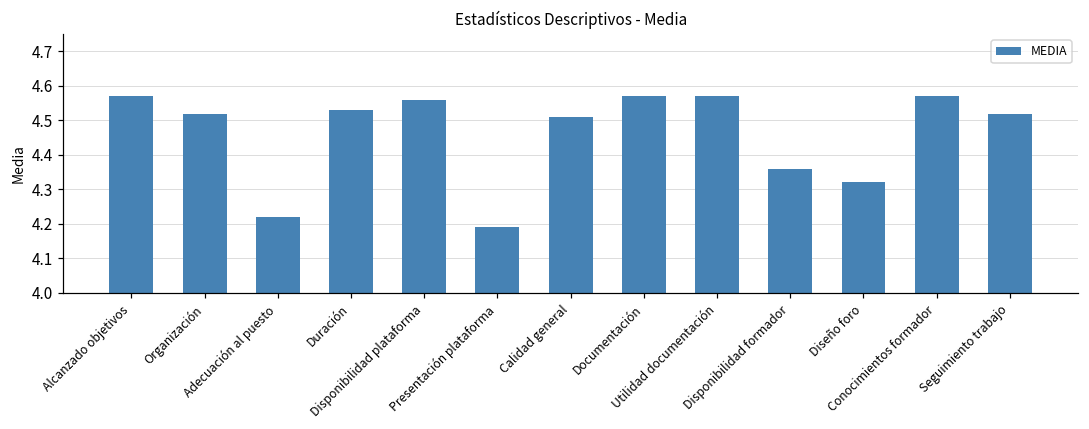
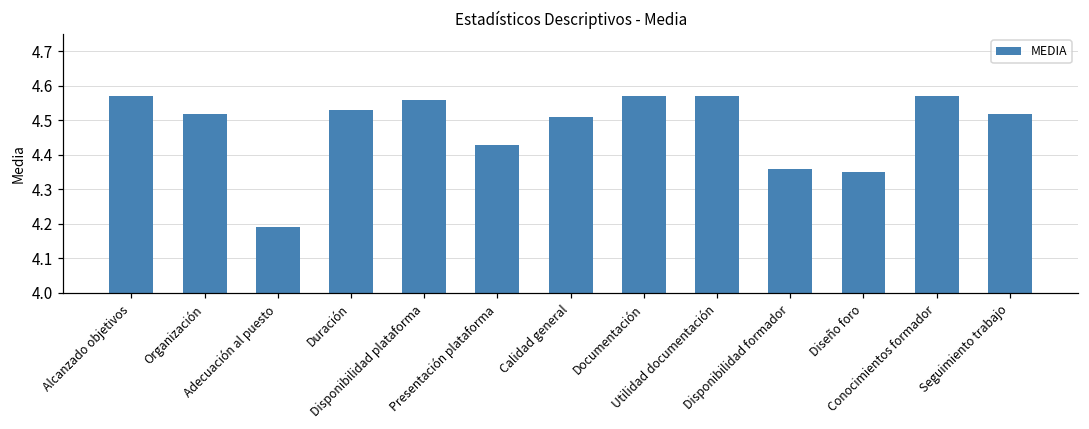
Adecuación al puesto: 4.22 -> 4.19
Presentación plataforma: 4.19 -> 4.43
Diseño foro: 4.32 -> 4.35
